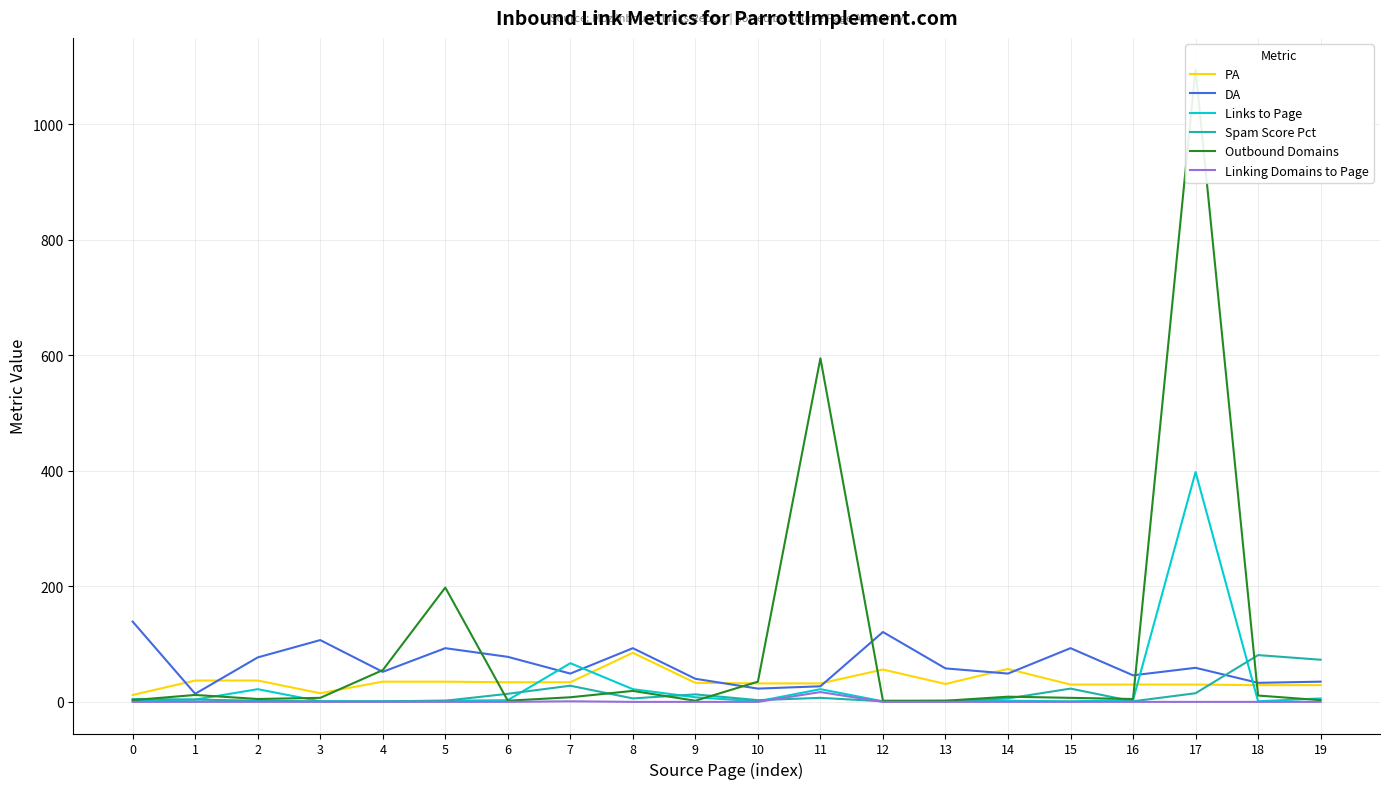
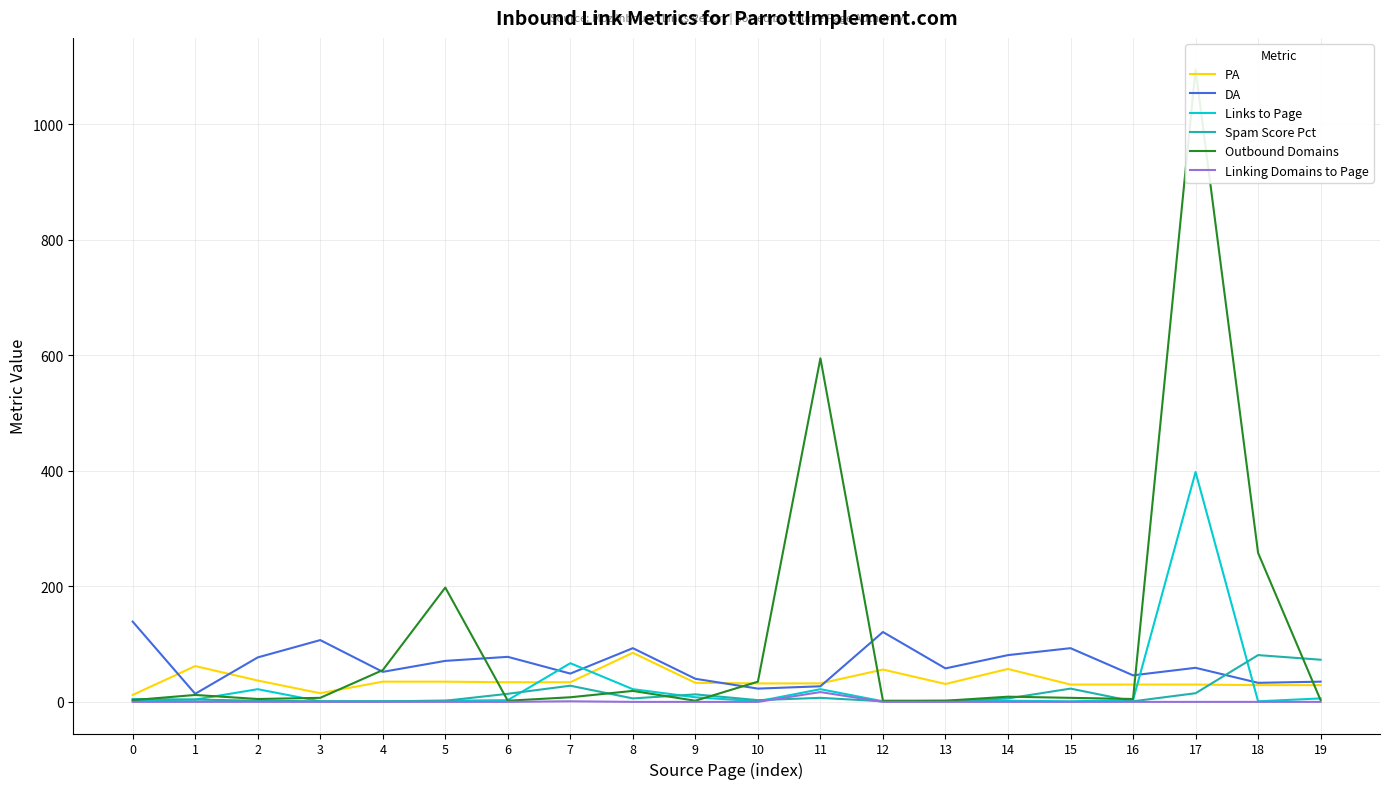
PA, 1: 40 -> 60
DA, 5: 90 -> 70
DA, 14: 50 -> 80
Outbound Domains, 18: 10 -> 260
